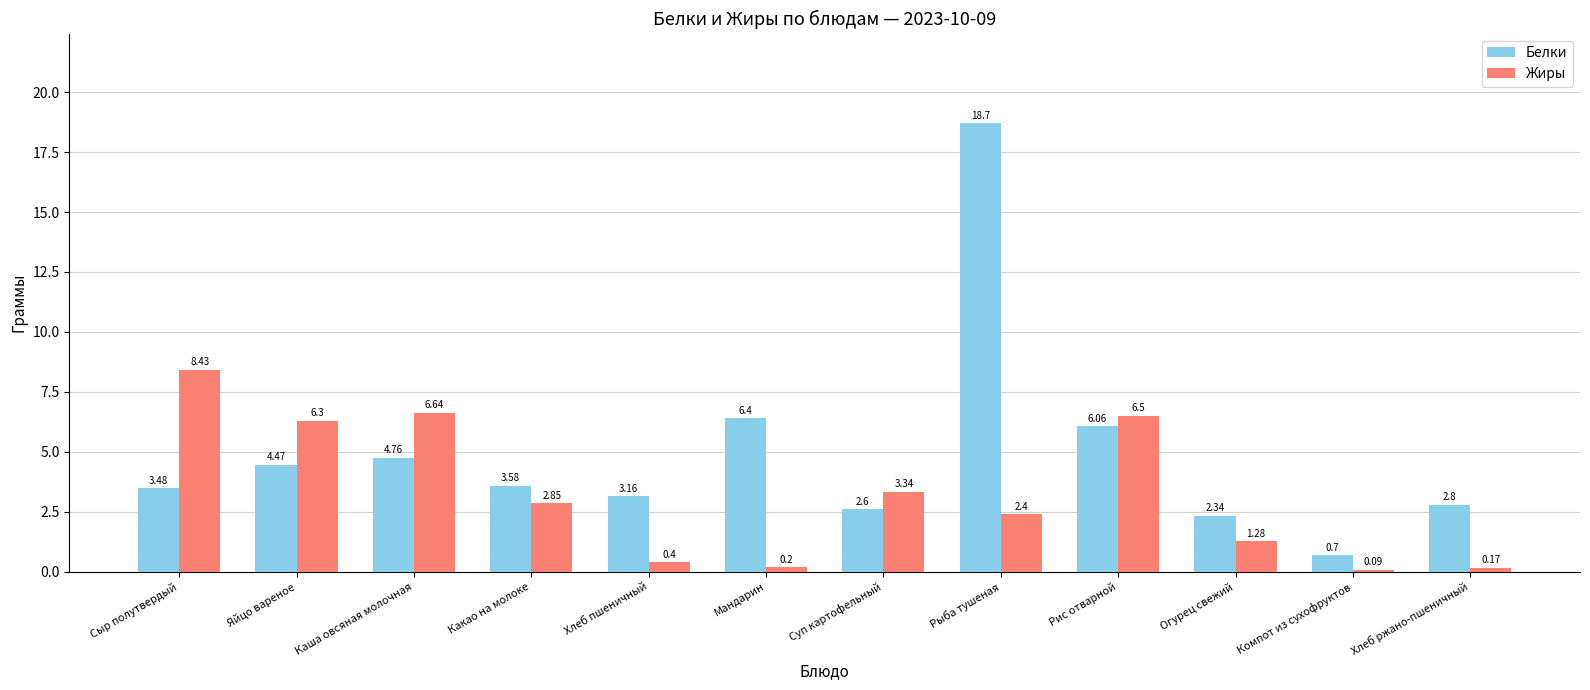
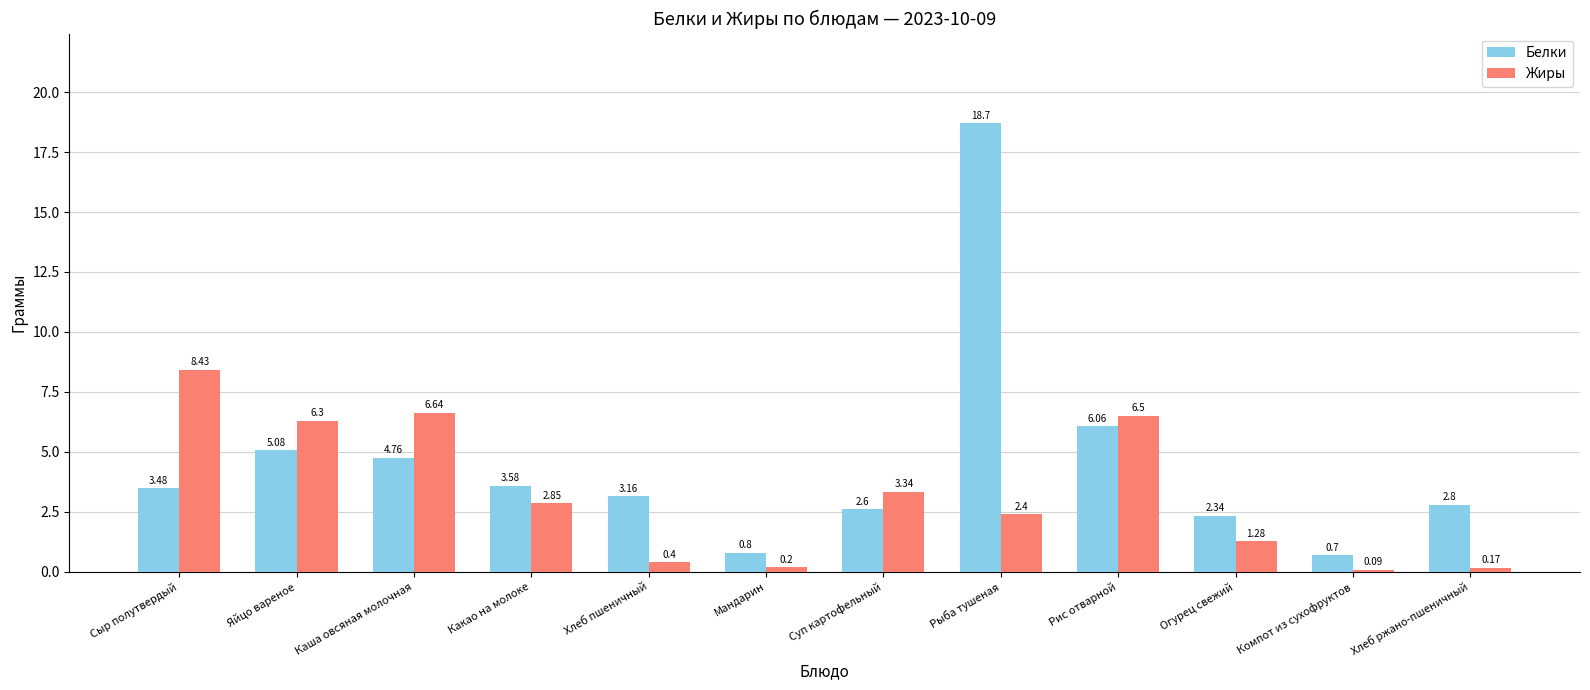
Белки, Яйцо вареное: 4.47 -> 5.08
Белки, Мандарин: 6.4 -> 0.8
